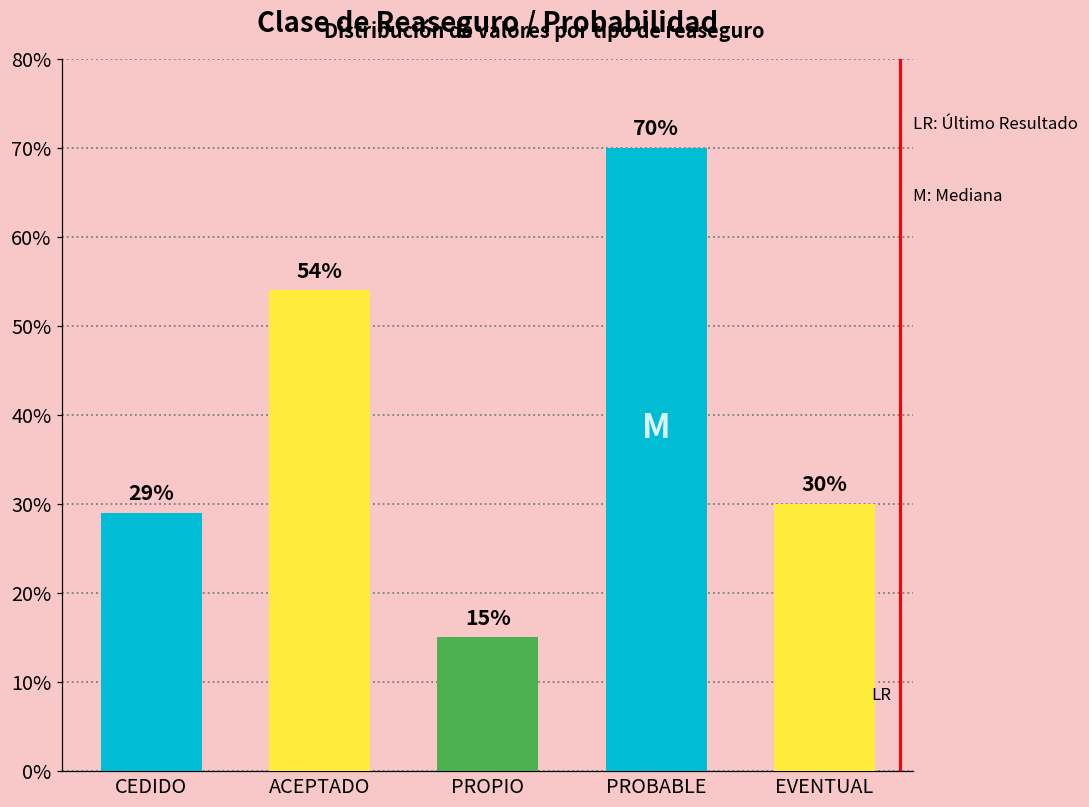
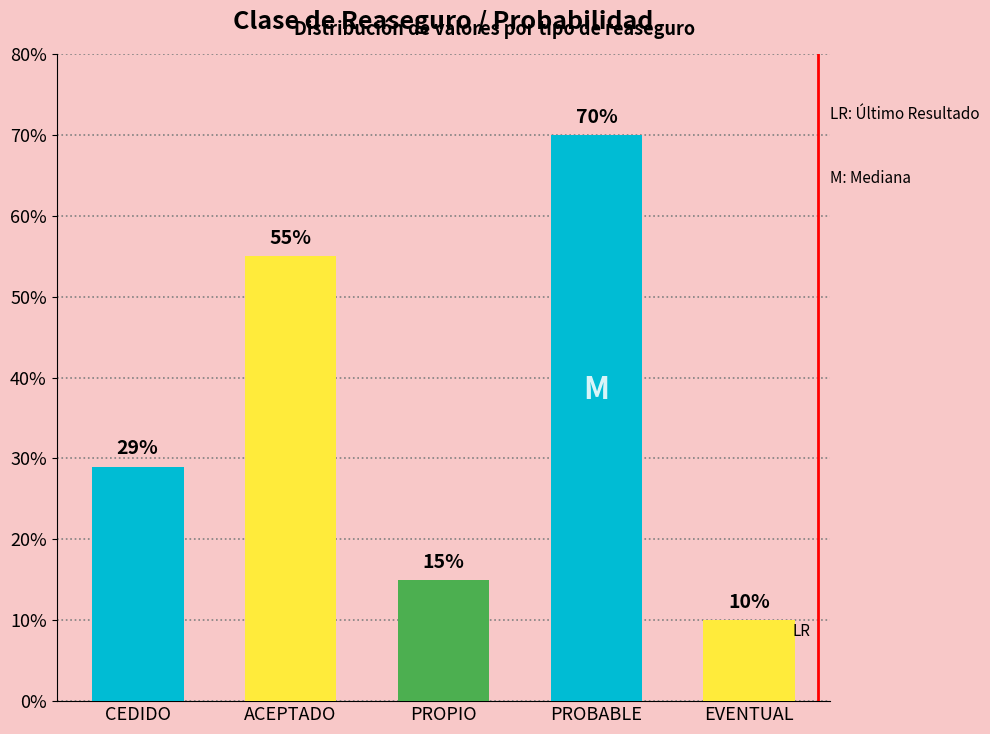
ACEPTADO: 54% -> 55%
EVENTUAL: 30% -> 10%
